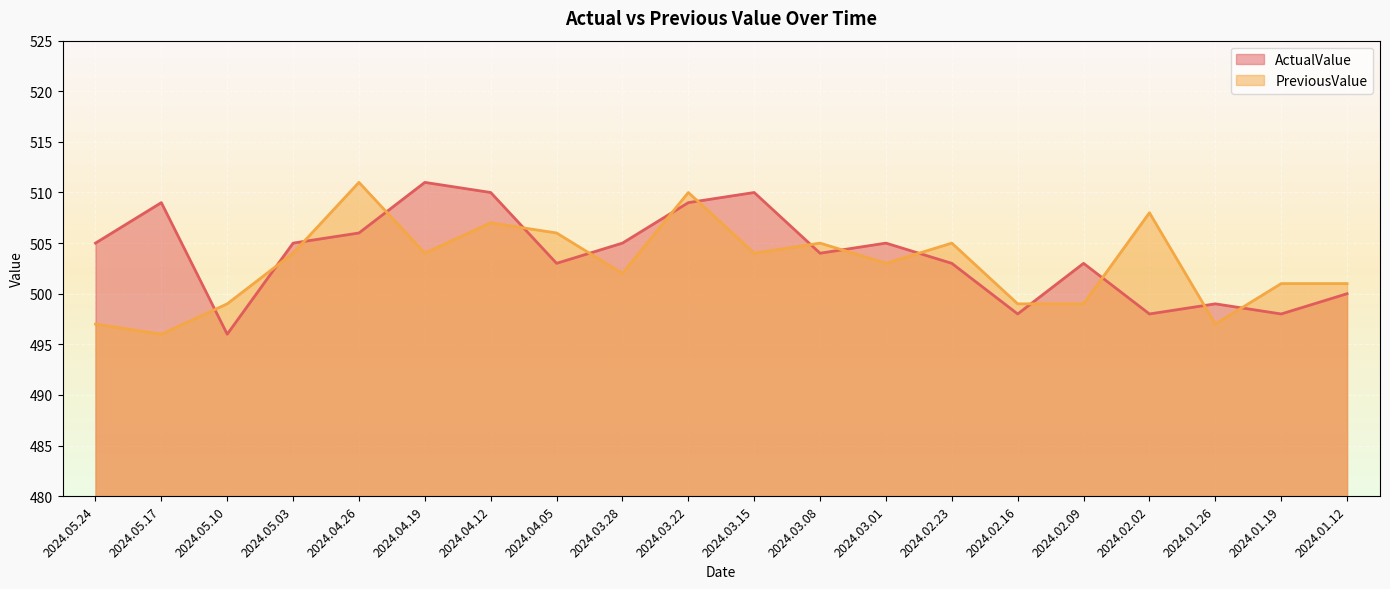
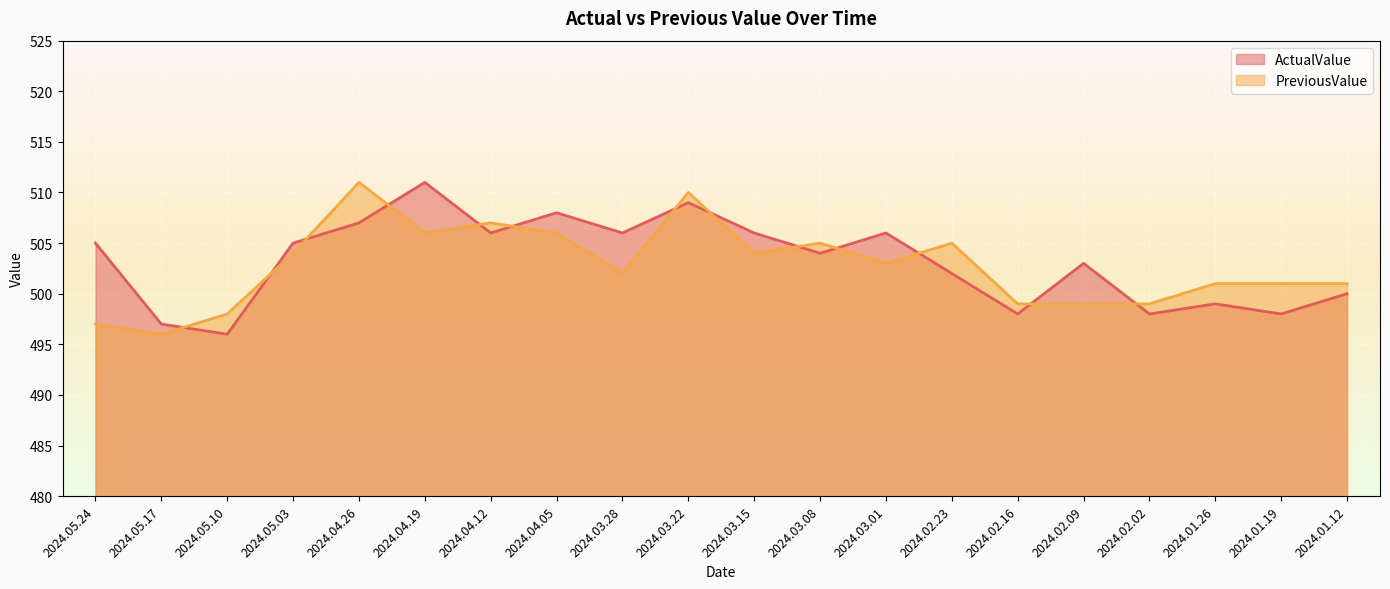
ActualValue, 2024.05.17: 509 -> 497
PreviousValue, 2024.05.10: 499 -> 498
ActualValue, 2024.04.26: 506 -> 507
PreviousValue, 2024.04.19: 504 -> 506
ActualValue, 2024.04.12: 510 -> 506
ActualValue, 2024.04.05: 503 -> 508
ActualValue, 2024.03.28: 505 -> 506
ActualValue, 2024.03.15: 510 -> 506
ActualValue, 2024.03.01: 505 -> 506
ActualValue, 2024.02.23: 503 -> 502
PreviousValue, 2024.02.02: 508 -> 499
PreviousValue, 2024.01.26: 497 -> 501
